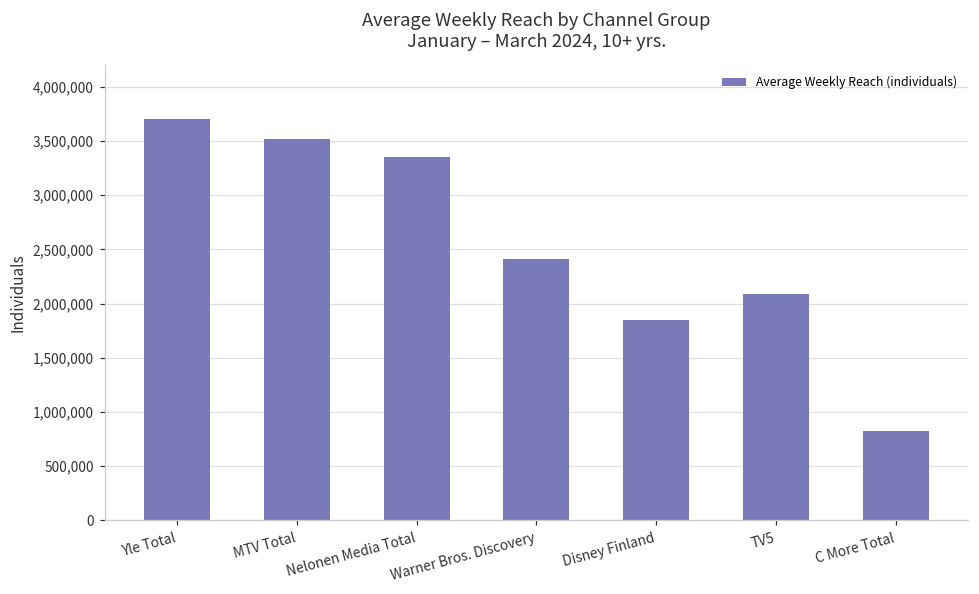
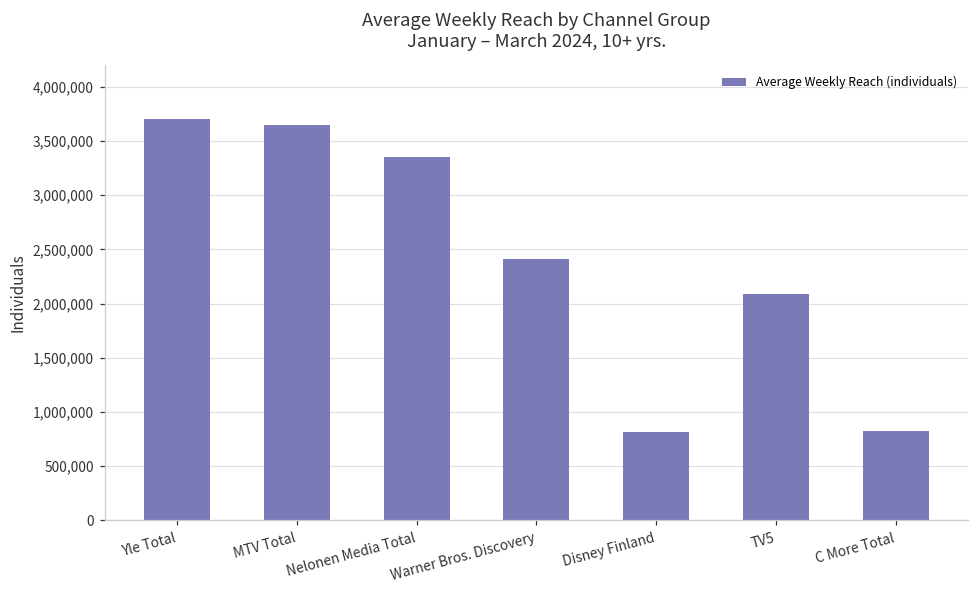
MTV Total: 3,500,000 -> 3,600,000
Disney Finland: 1,800,000 -> 800,000
